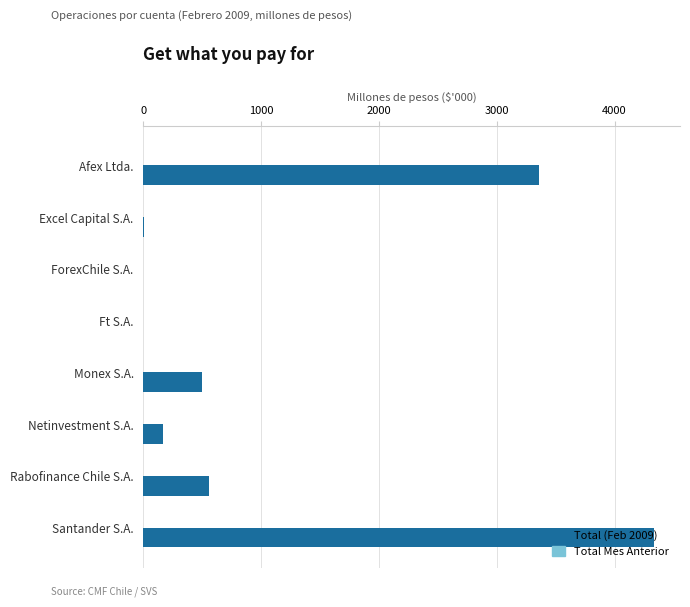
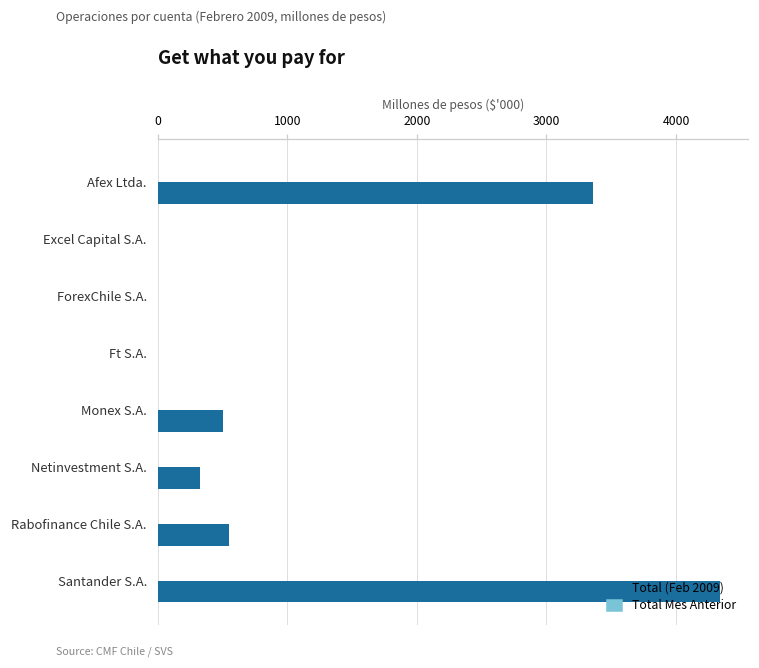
Total (Feb 2009), Netinvestment S.A.: 160 -> 320
